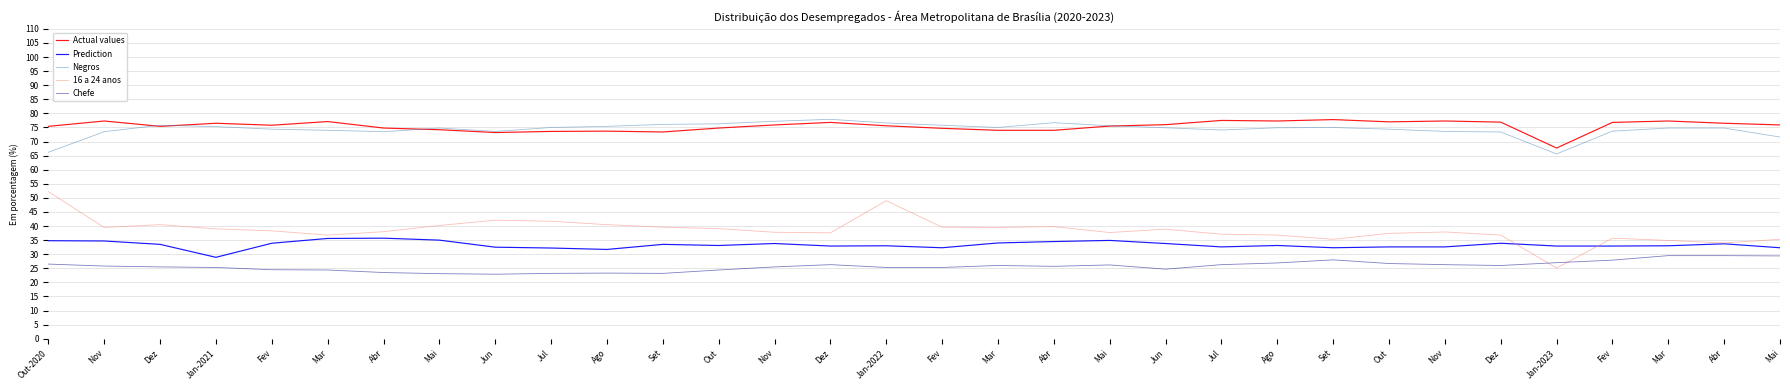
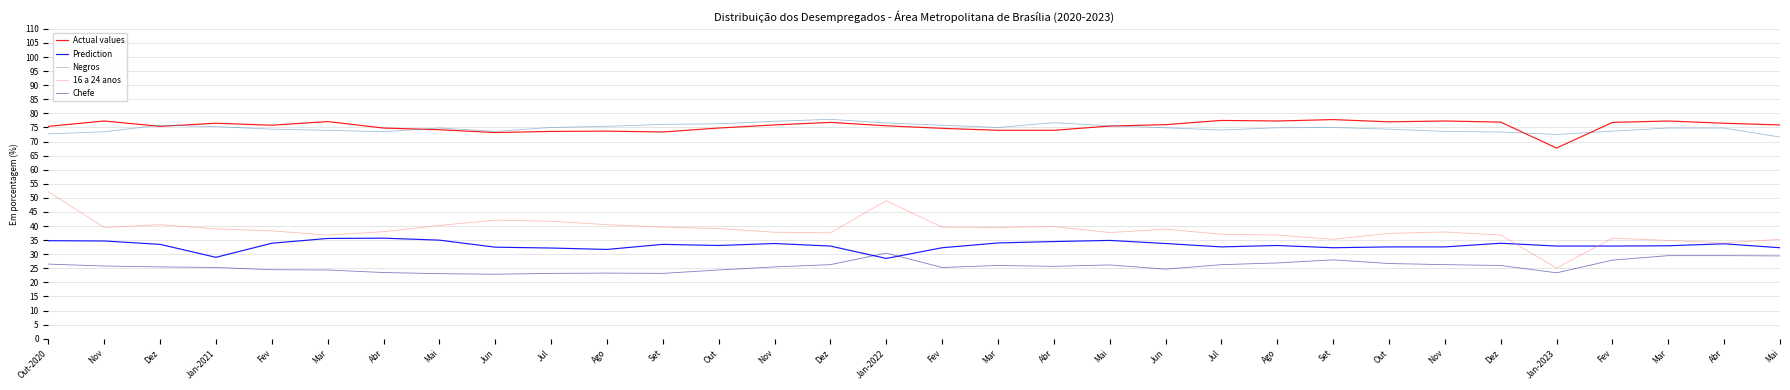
Negros, Out-2020: 66 -> 73
Prediction, Jan-2022: 33 -> 29
Chefe, Jan-2022: 25 -> 30
Negros, Jan-2023: 66 -> 73
Chefe, Jan-2023: 27 -> 23
